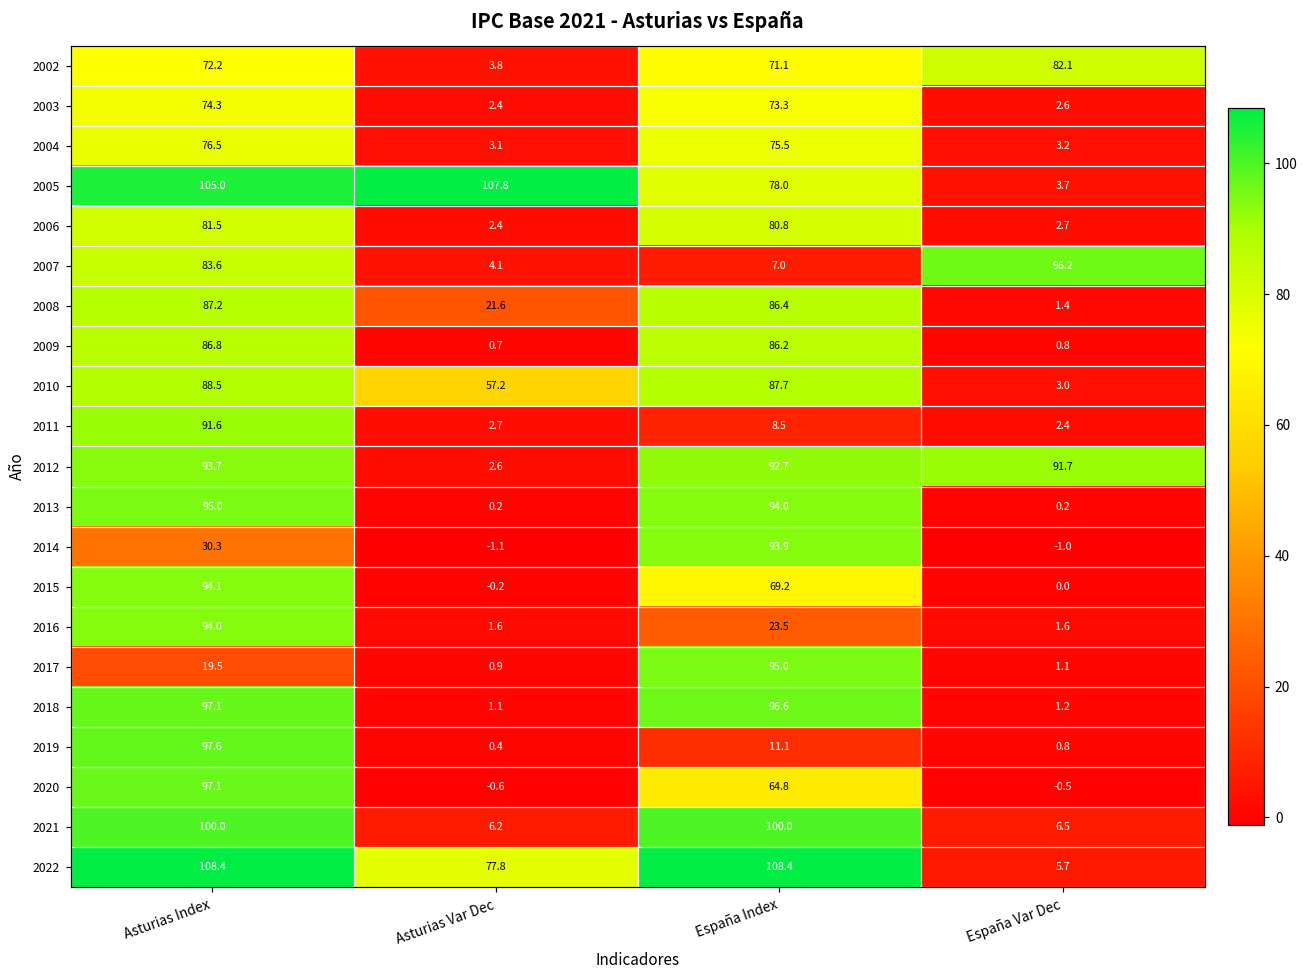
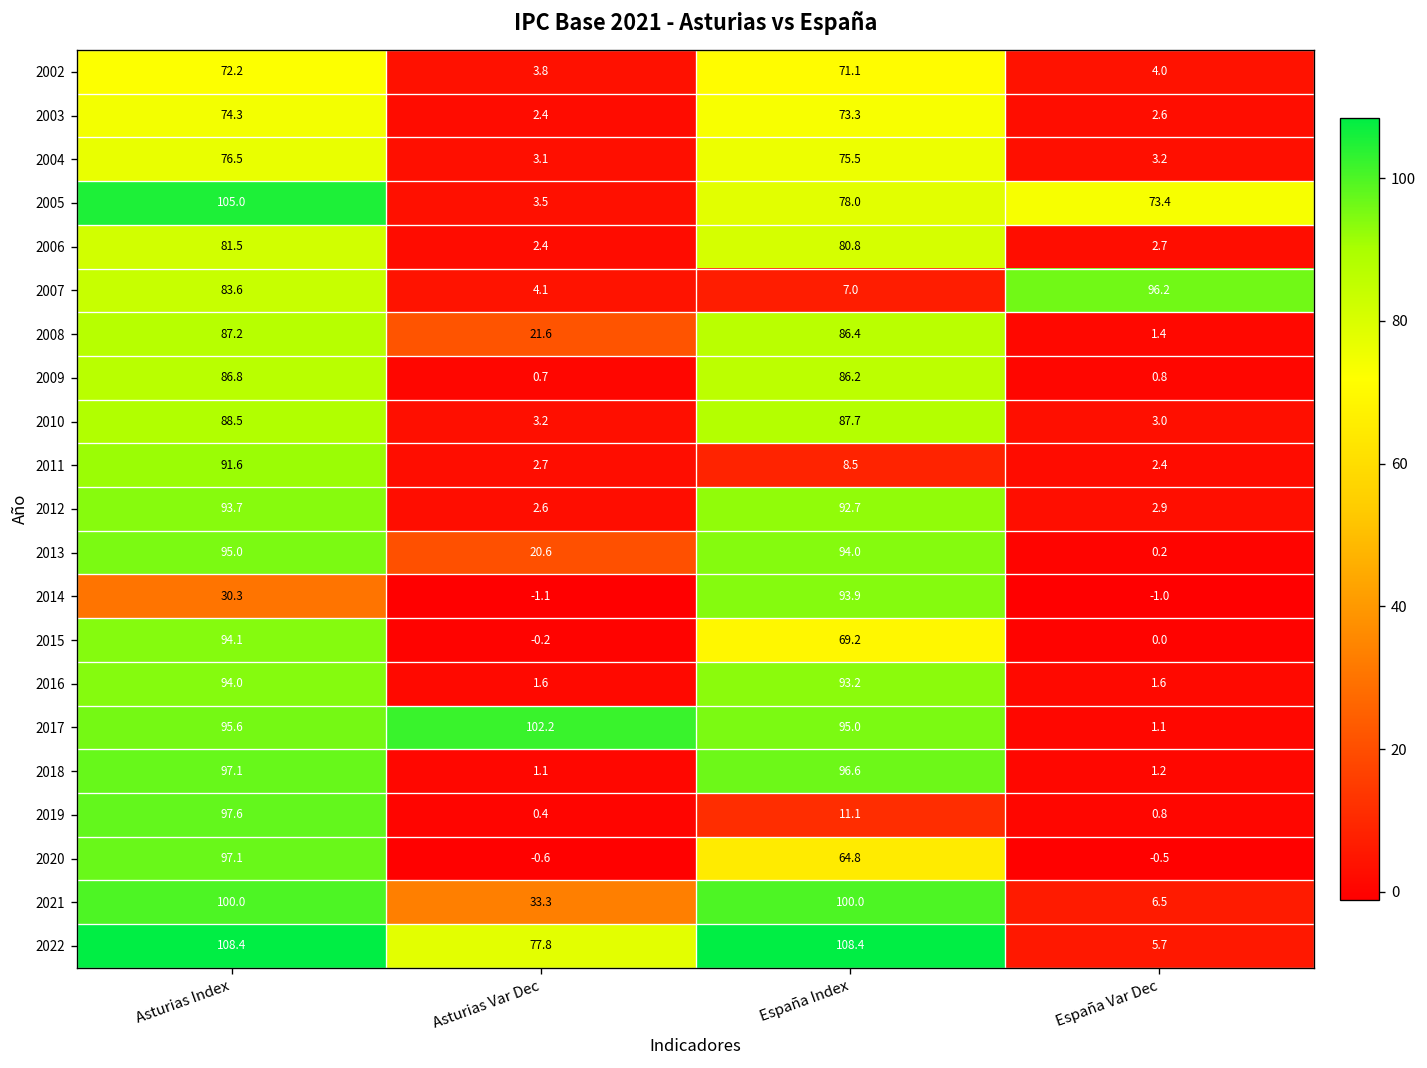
2002, España Var Dec: 82.1 -> 4.0
2005, Asturias Var Dec: 107.8 -> 3.5
2005, España Var Dec: 3.7 -> 73.4
2010, Asturias Var Dec: 57.2 -> 3.2
2012, España Var Dec: 91.7 -> 2.9
2013, Asturias Var Dec: 0.2 -> 20.6
2016, España Index: 23.5 -> 93.2
2017, Asturias Index: 19.5 -> 95.6
2017, Asturias Var Dec: 0.9 -> 102.2
2021, Asturias Var Dec: 6.2 -> 33.3
